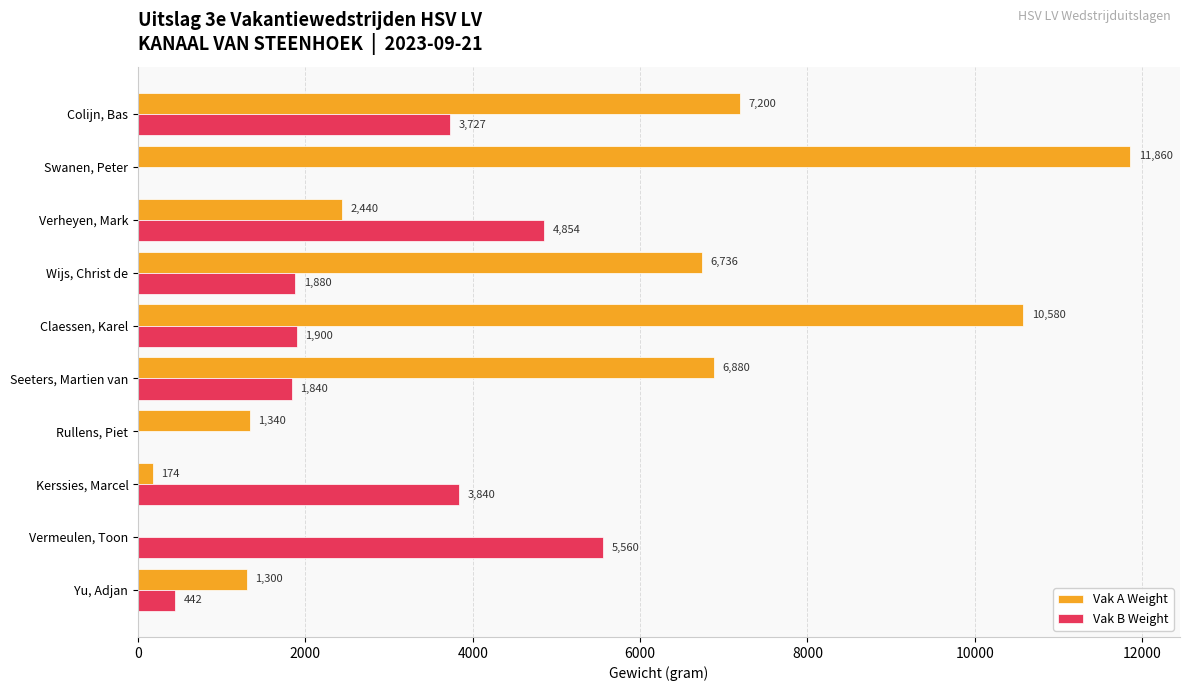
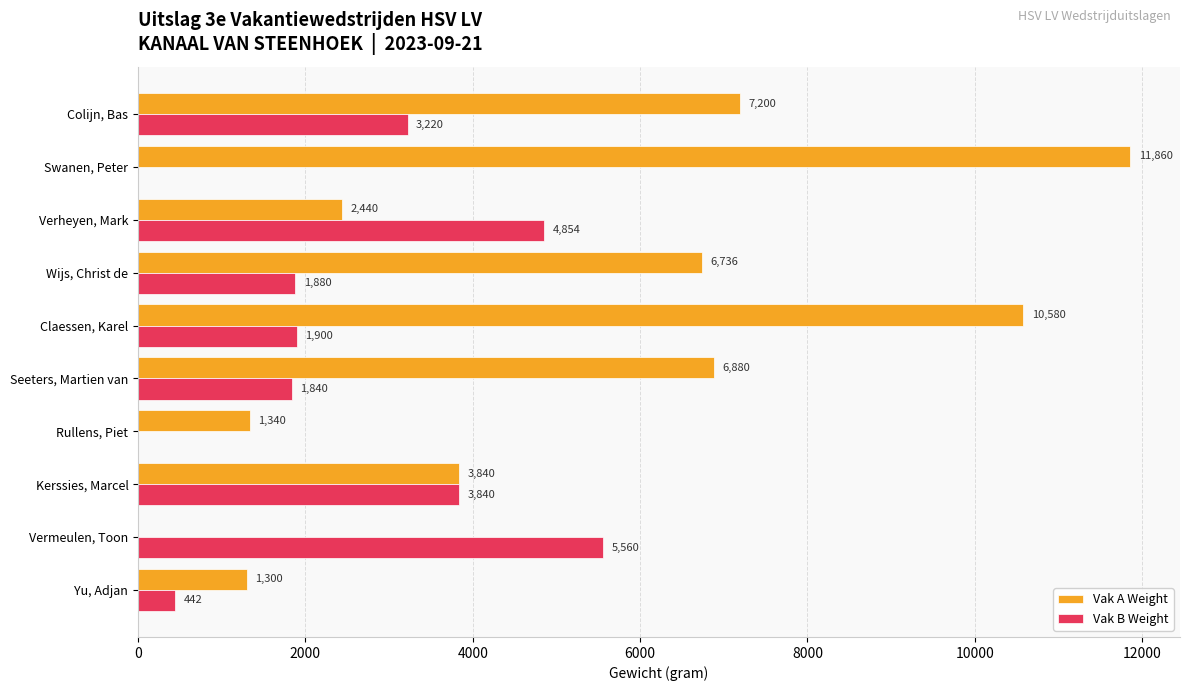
Vak B Weight, Colijn, Bas: 3,727 -> 3,220
Vak A Weight, Kerssies, Marcel: 174 -> 3,840
